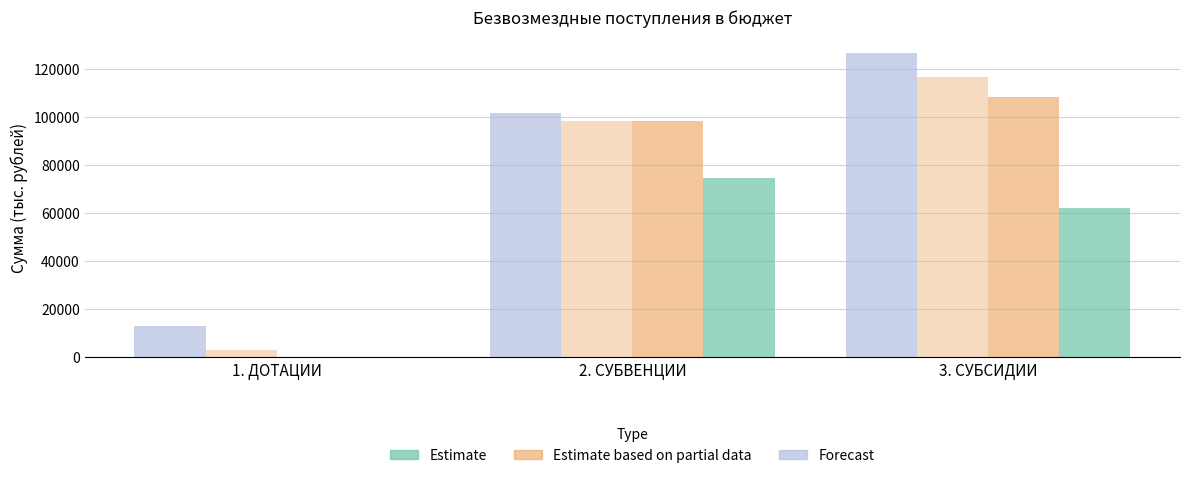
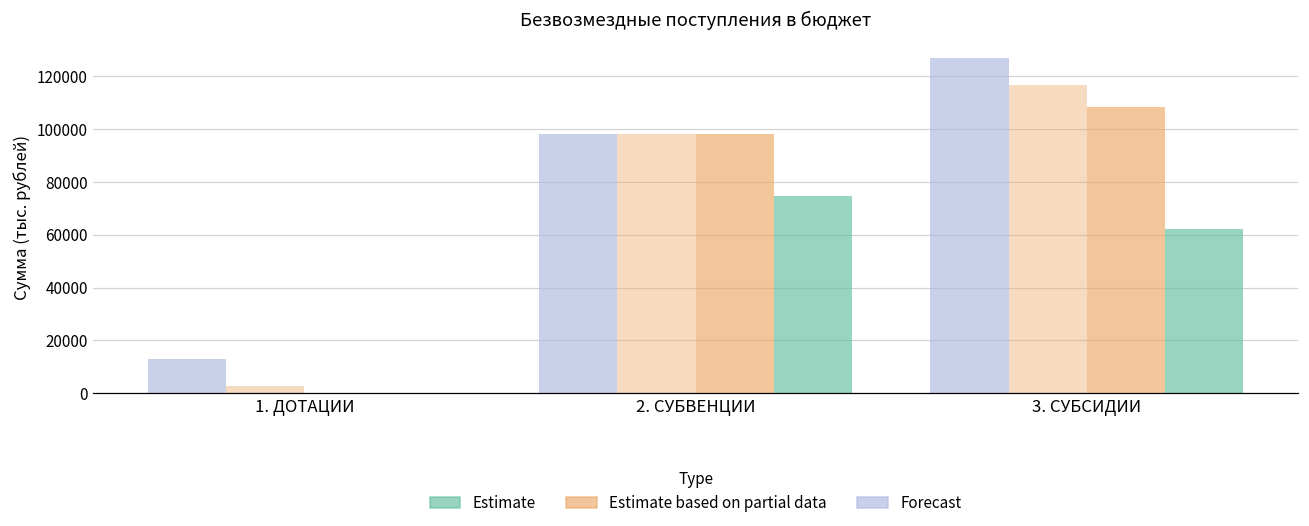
Forecast, 2. СУБВЕНЦИИ: 102000 -> 98000
